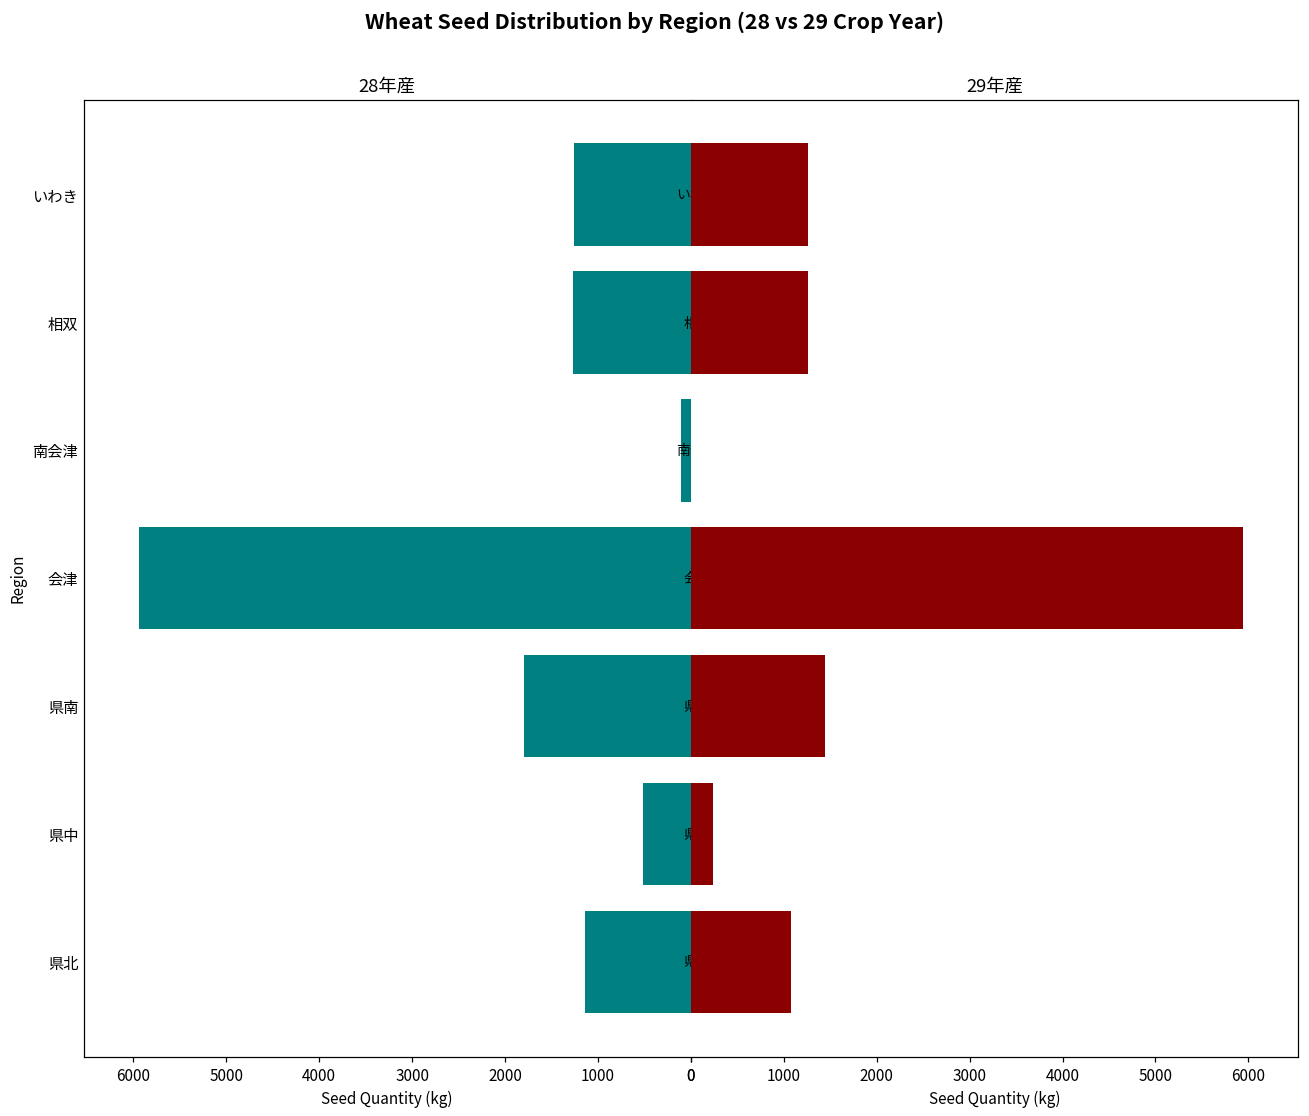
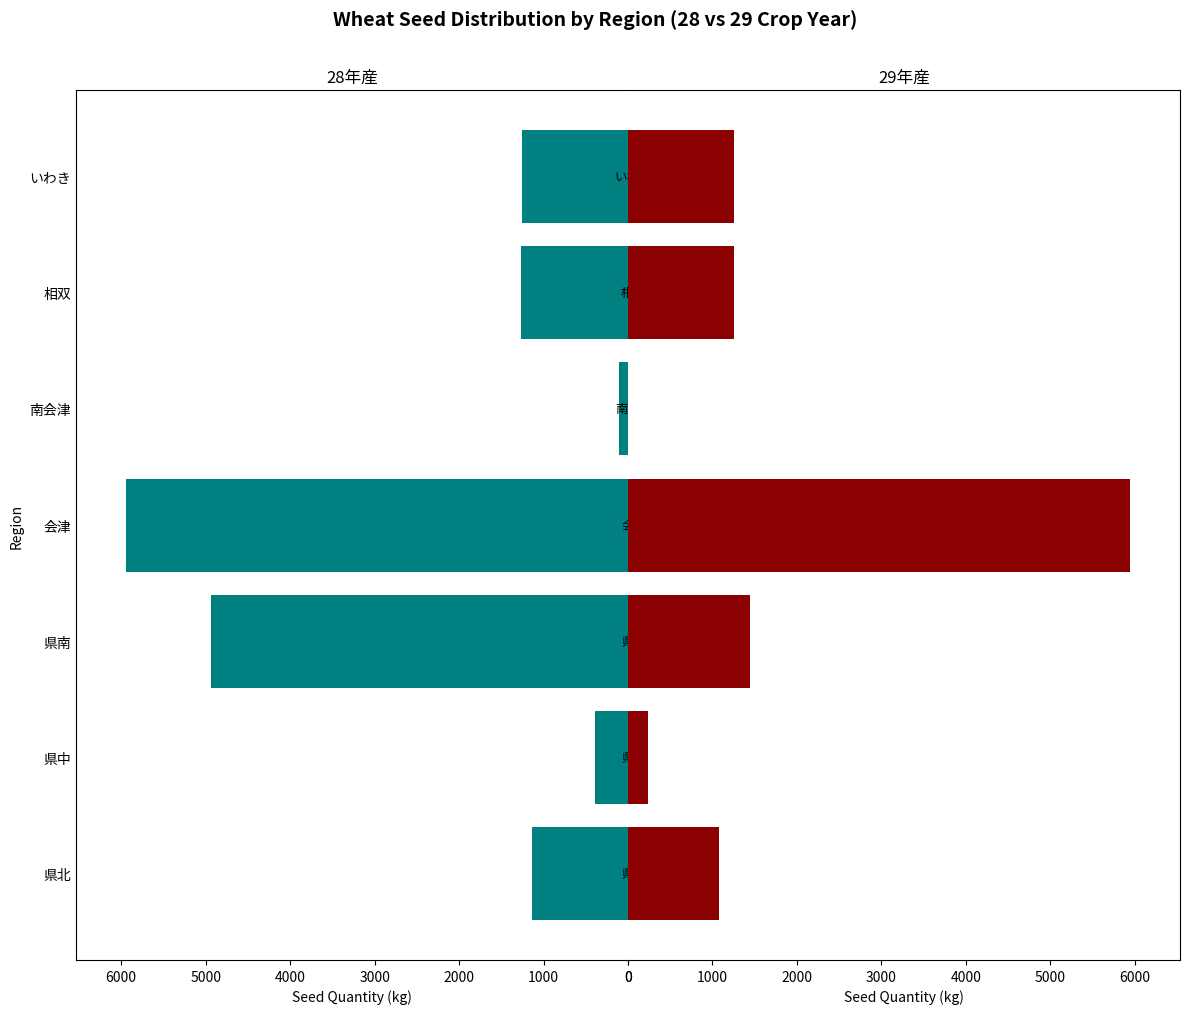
28年産, 県南: 1800 -> 4900
28年産, 県中: 500 -> 400
